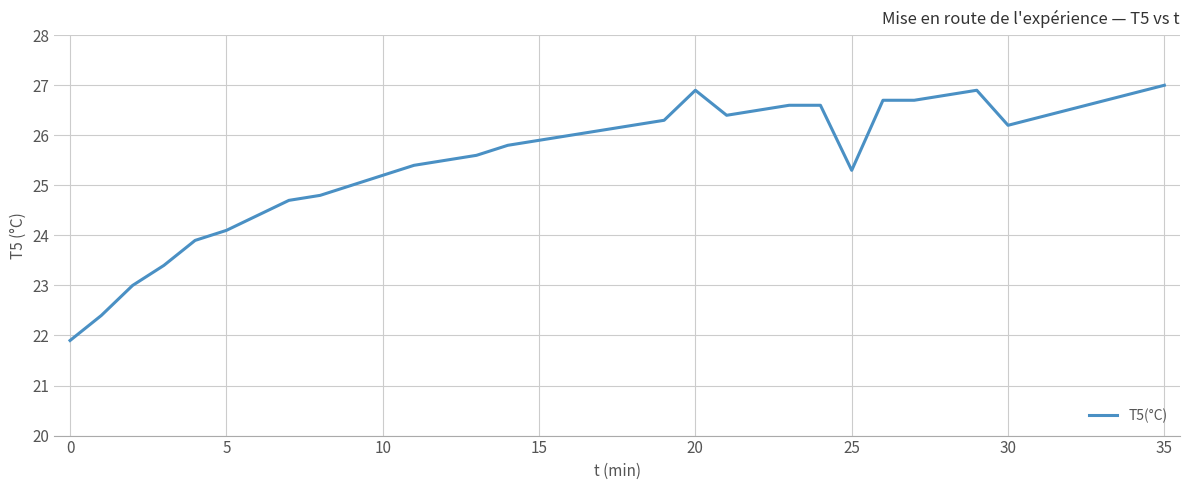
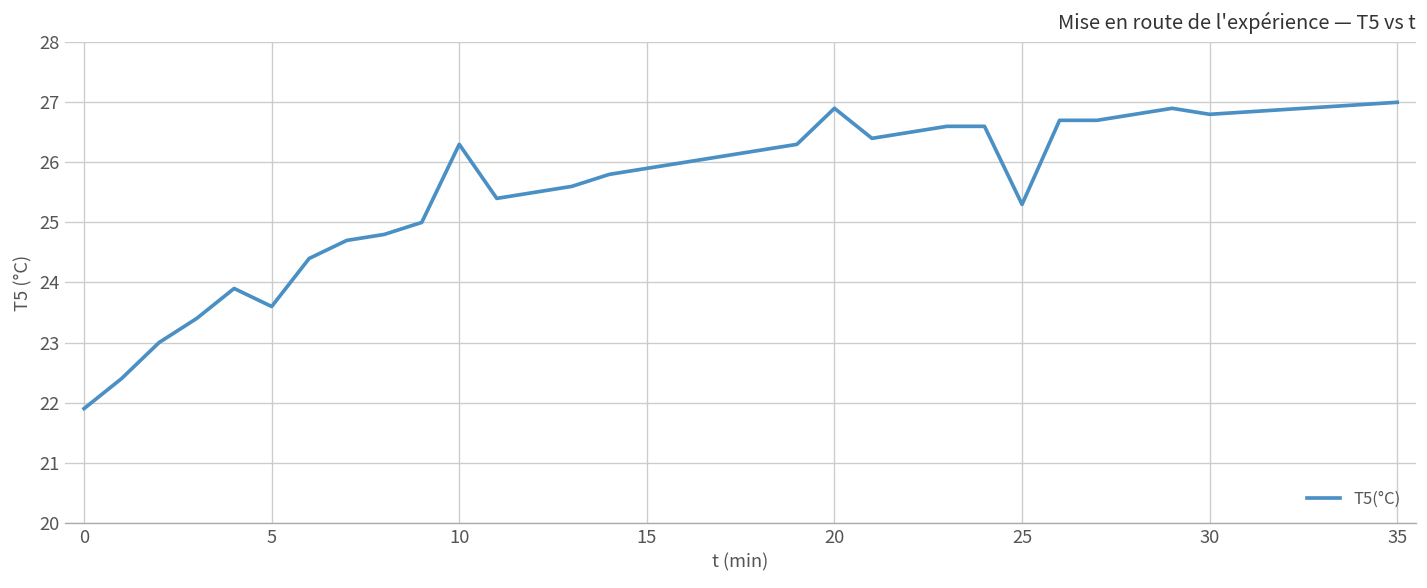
5: 24.1 -> 23.6
10: 25.2 -> 26.3
30: 26.2 -> 26.8
